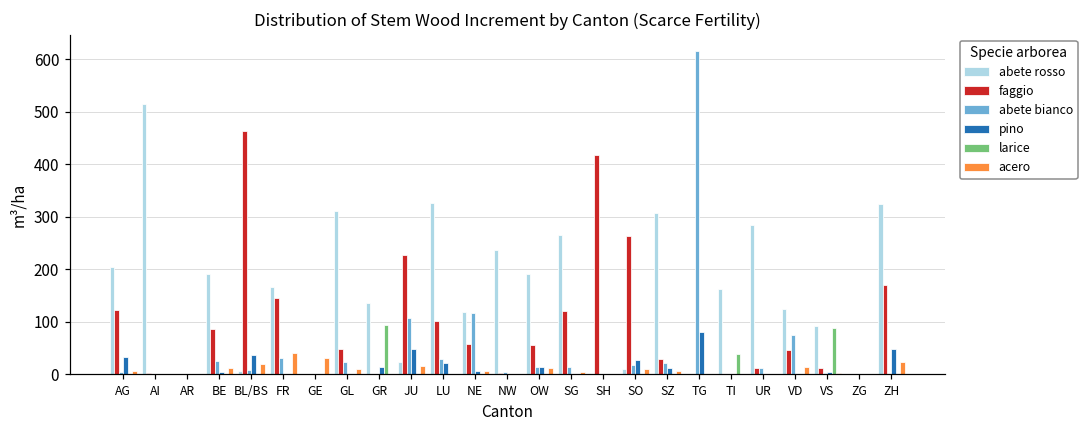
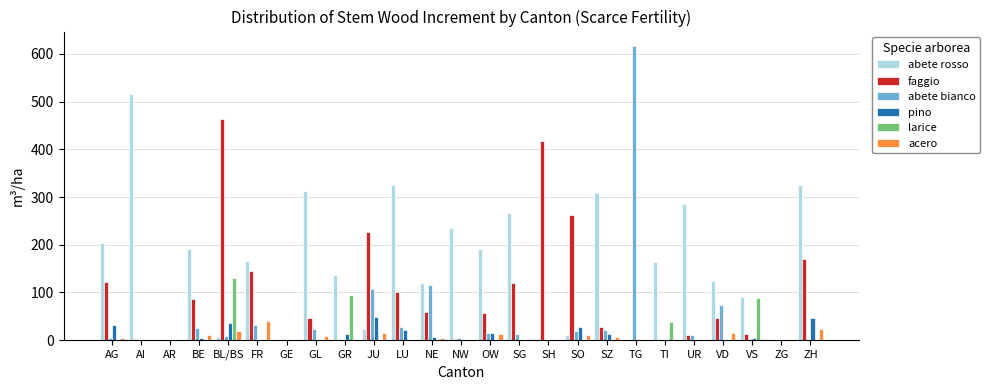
larice, BL/BS: 0 -> 130
acero, GE: 30 -> 0
pino, TG: 80 -> 0
